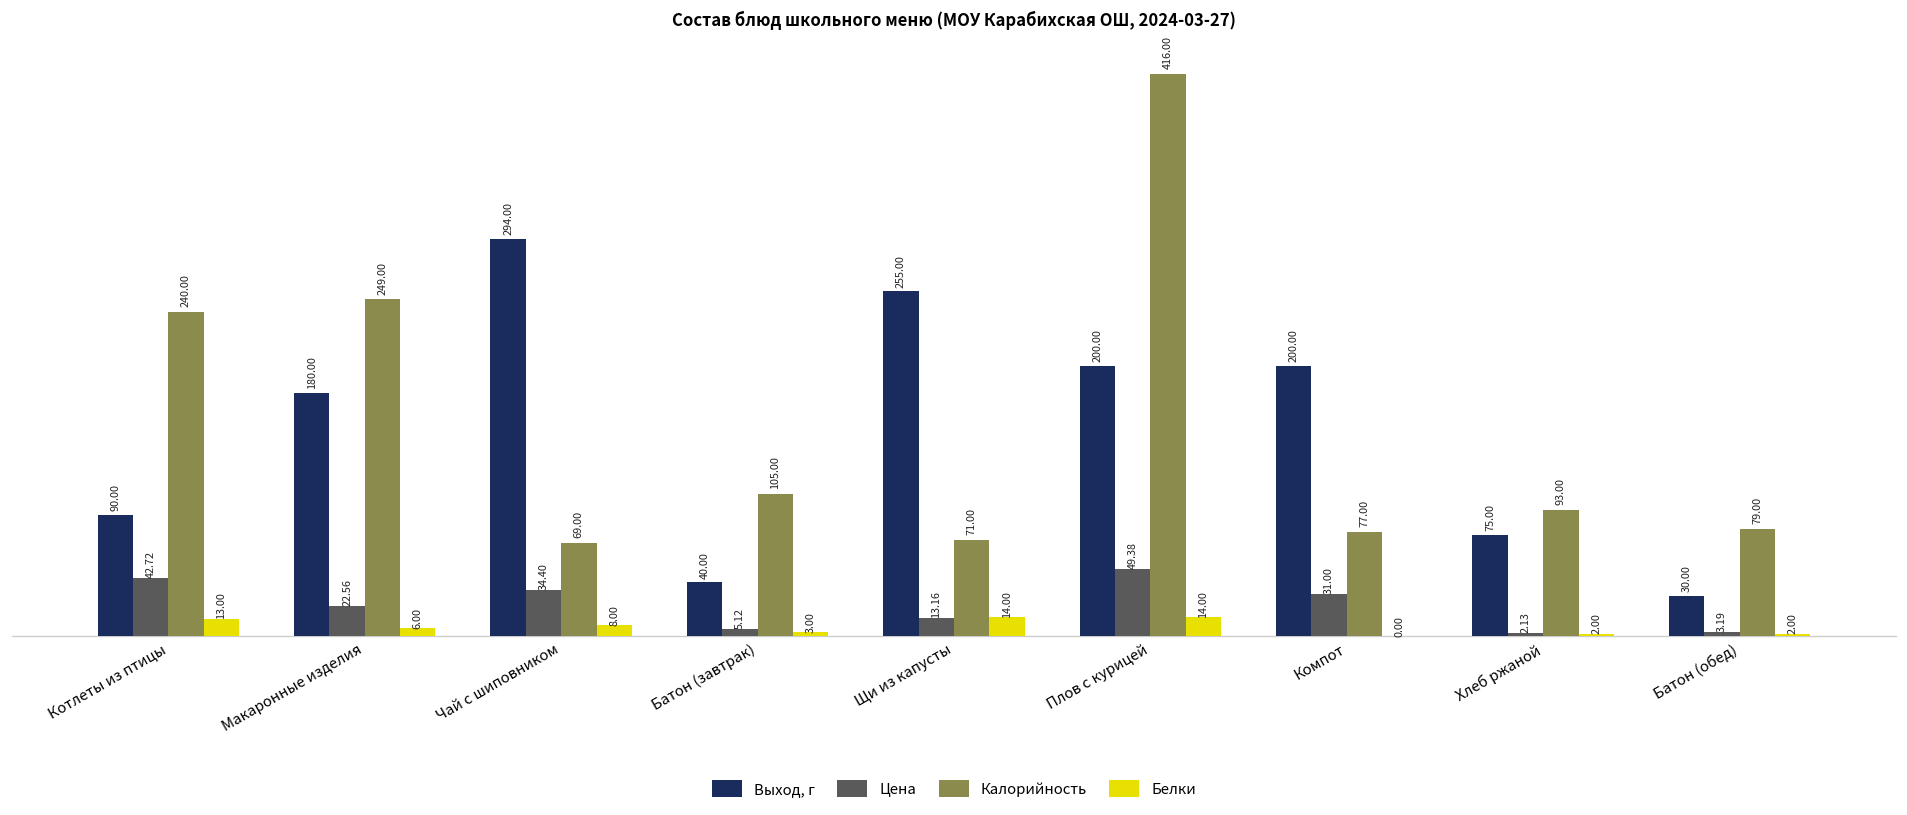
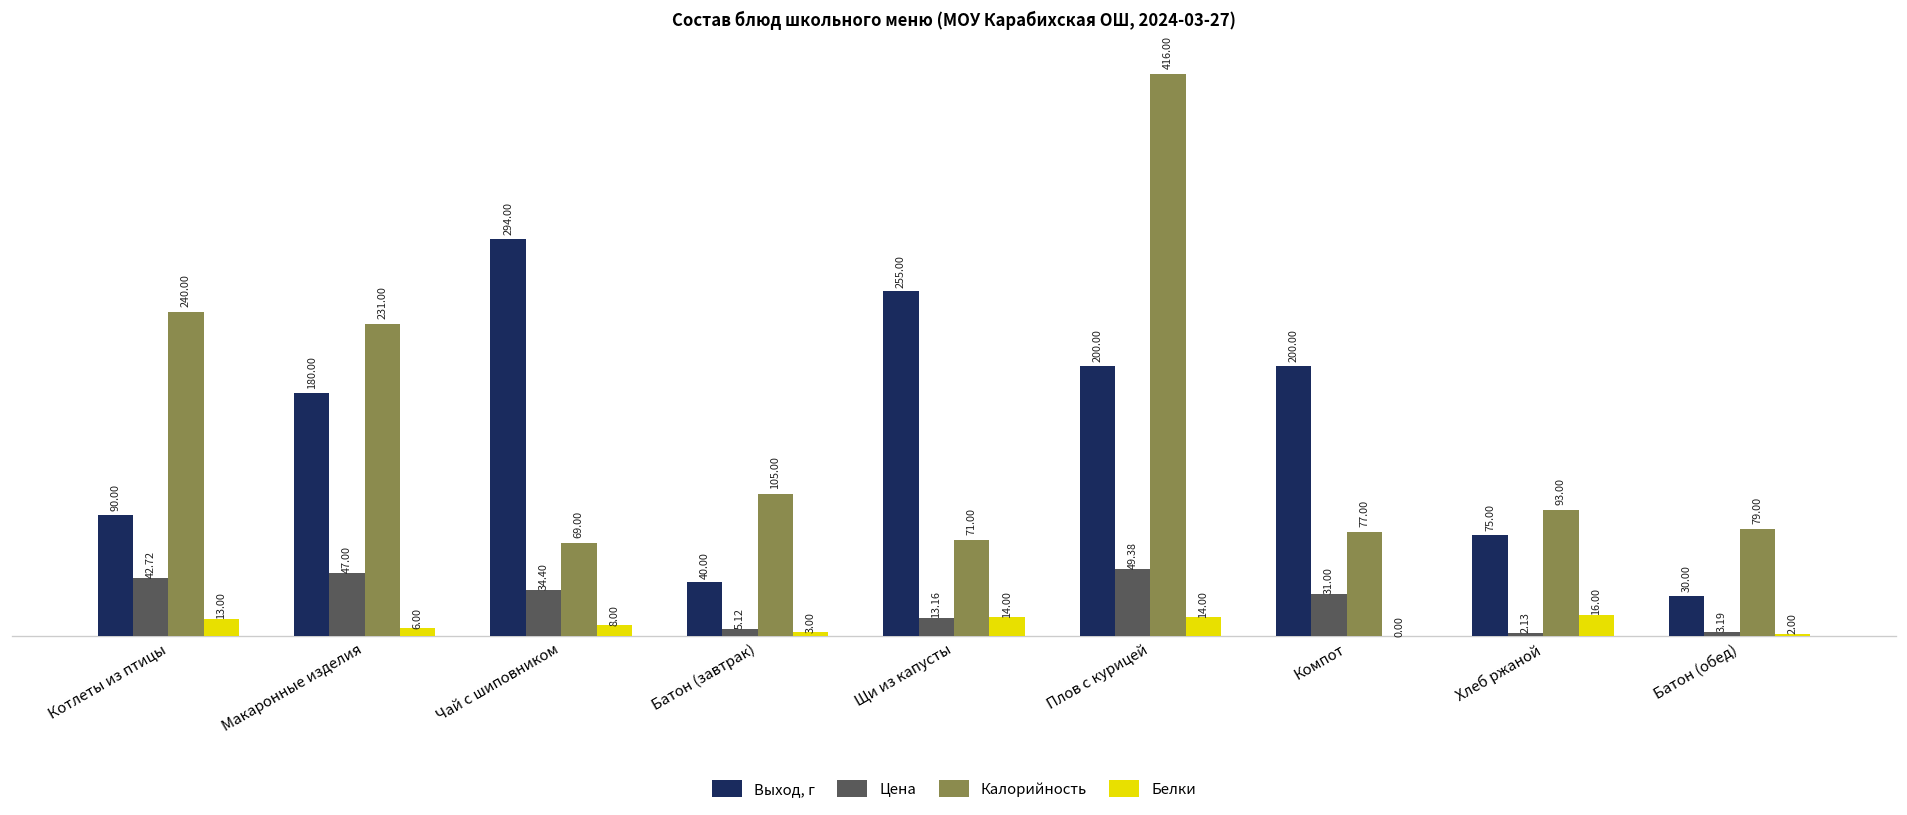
Цена, Макаронные изделия: 22.56 -> 47.00
Калорийность, Макаронные изделия: 249.00 -> 231.00
Белки, Хлеб ржаной: 2.00 -> 16.00
